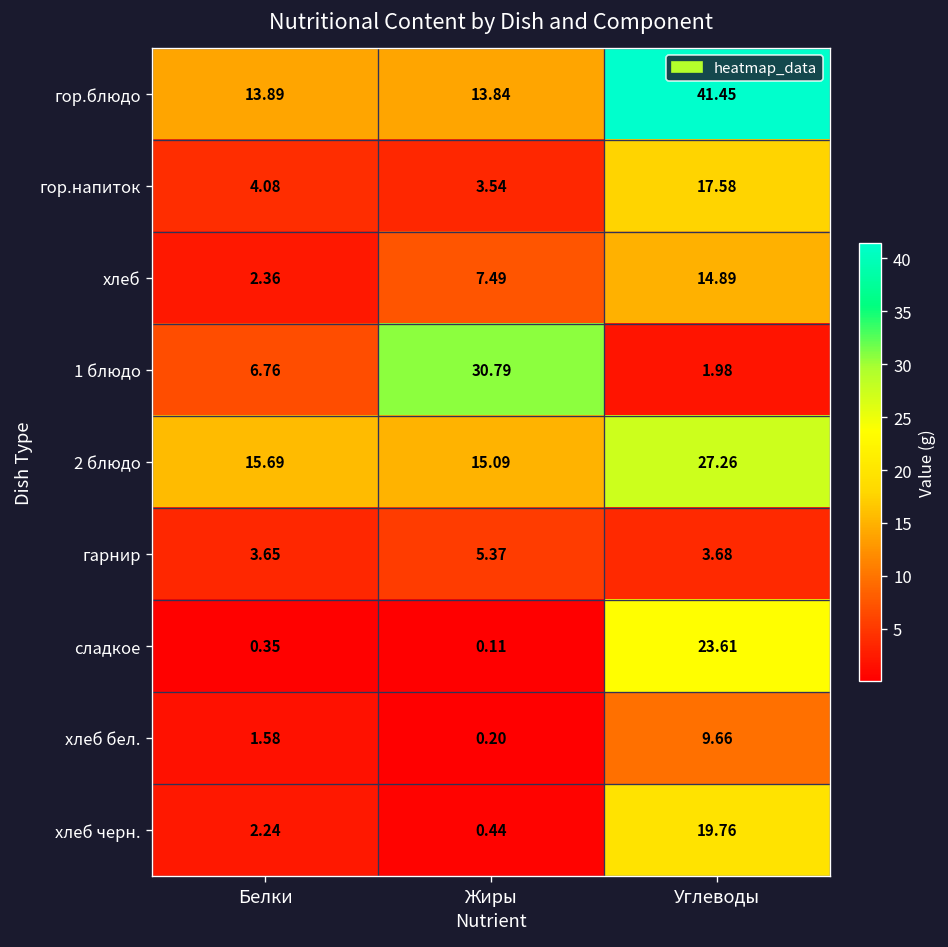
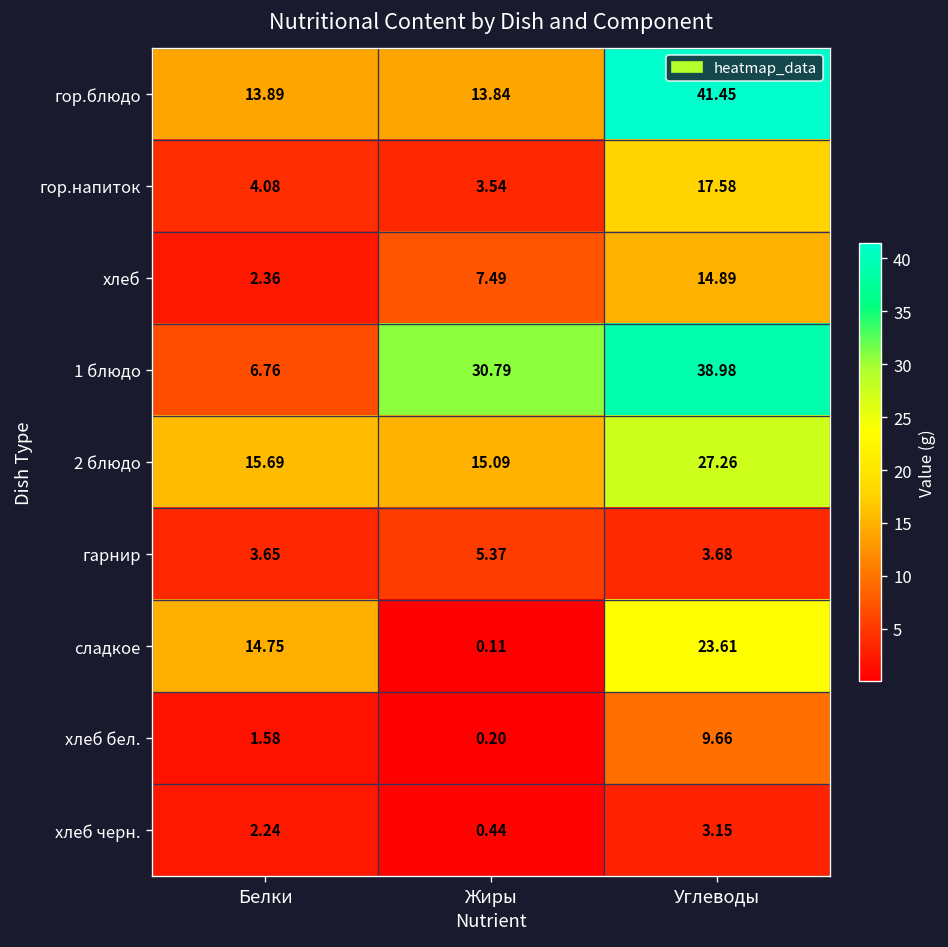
1 блюдо, Углеводы: 1.98 -> 38.98
сладкое, Белки: 0.35 -> 14.75
хлеб черн., Углеводы: 19.76 -> 3.15
